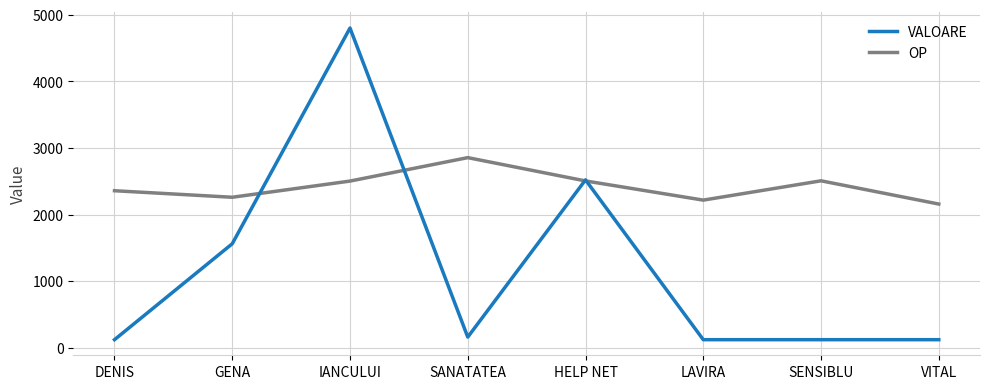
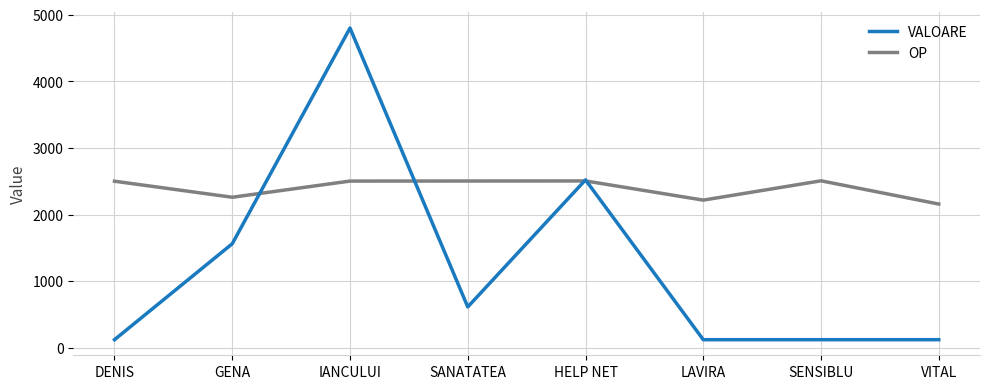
OP, DENIS: 2400 -> 2500
VALOARE, SANATATEA: 200 -> 600
OP, SANATATEA: 2900 -> 2500
